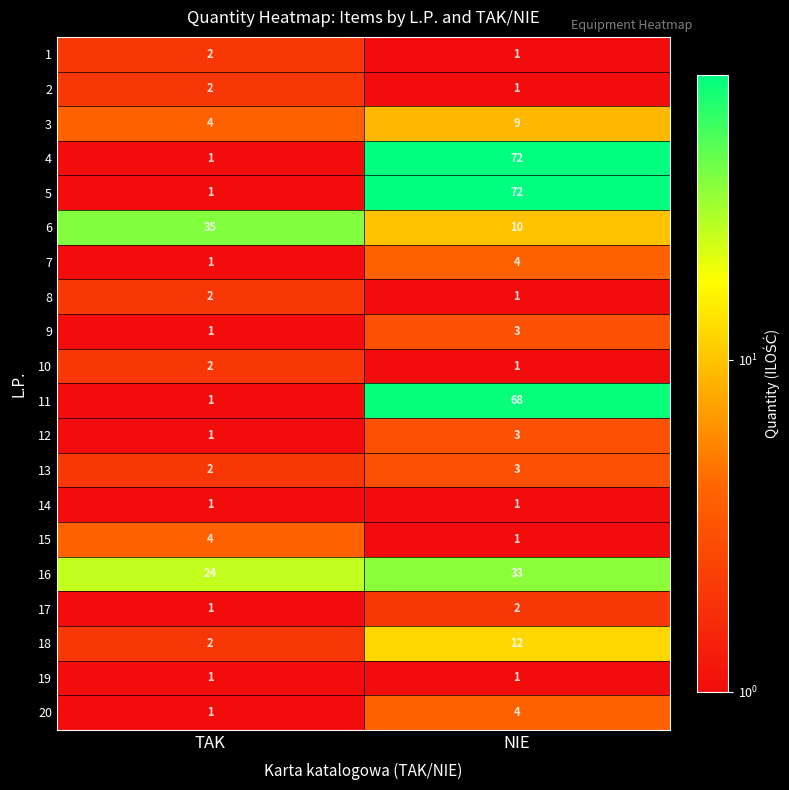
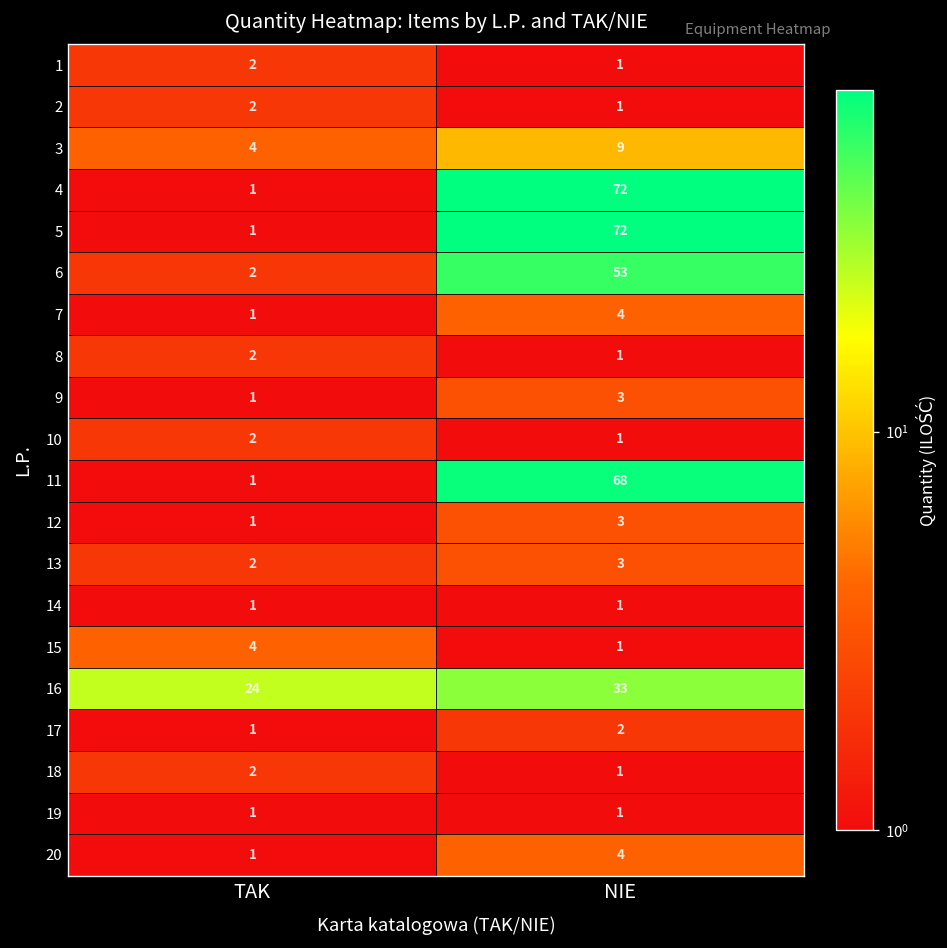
6, TAK: 35 -> 2
6, NIE: 10 -> 53
18, NIE: 12 -> 1
